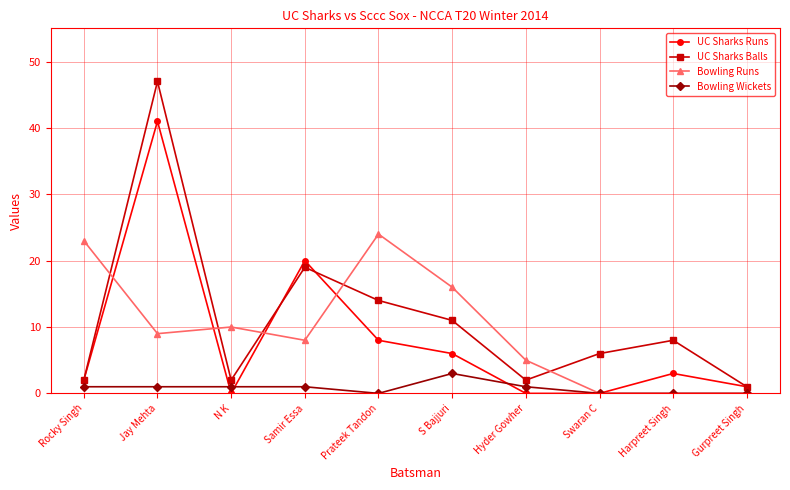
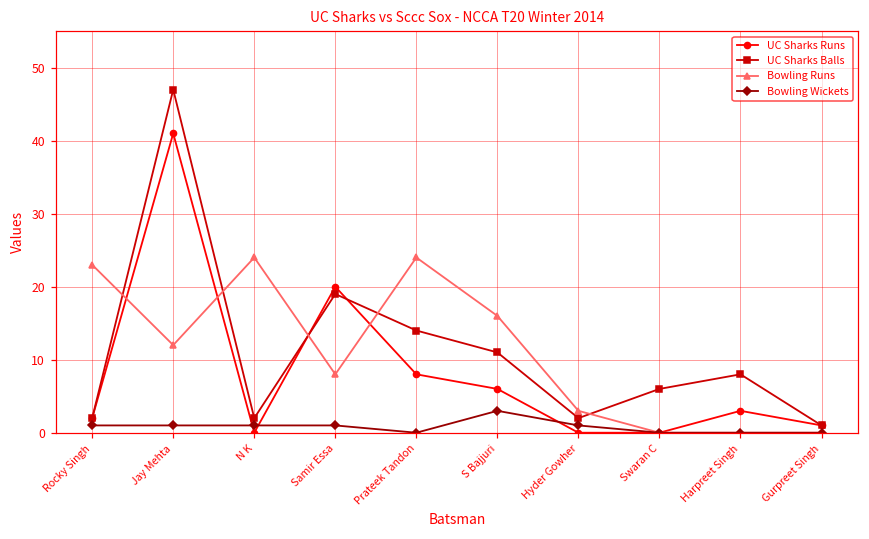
Bowling Runs, Jay Mehta: 9 -> 12
Bowling Runs, N K: 10 -> 24
Bowling Runs, Hyder Gowher: 5 -> 3
